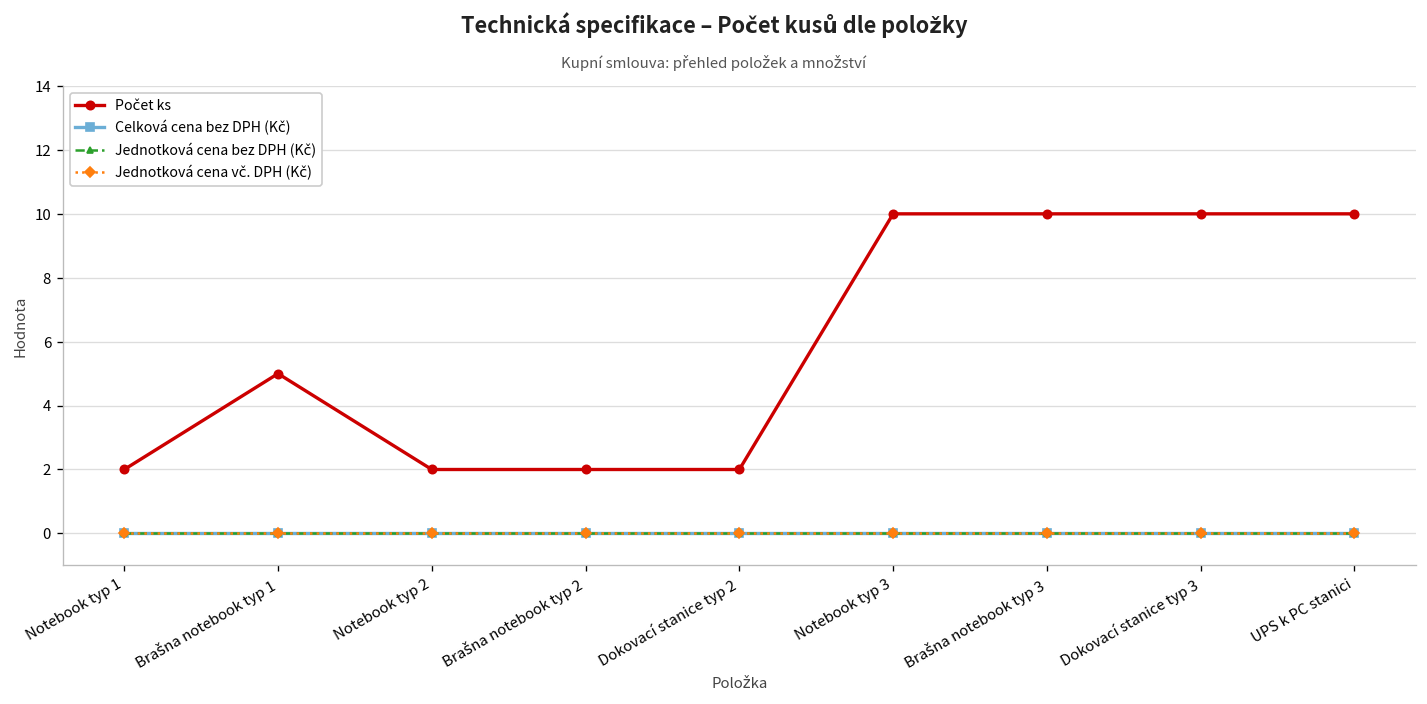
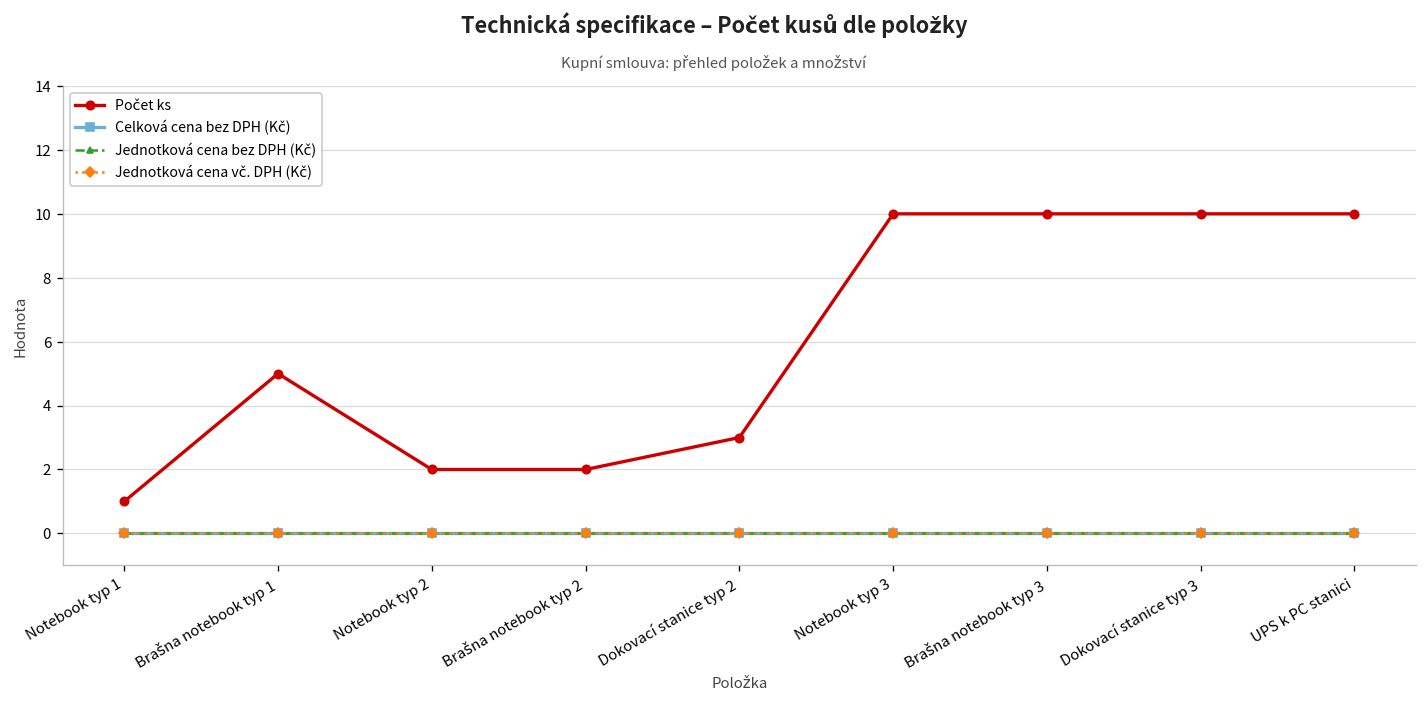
Počet ks, Notebook typ 1: 2 -> 1
Počet ks, Dokovací stanice typ 2: 2 -> 3
